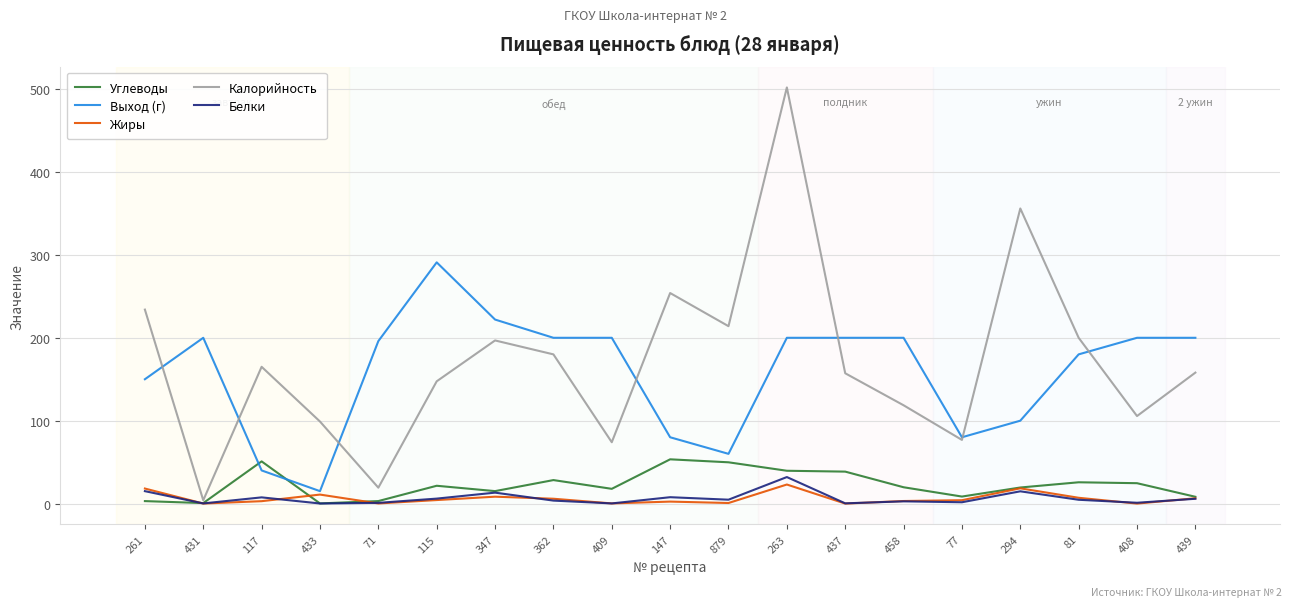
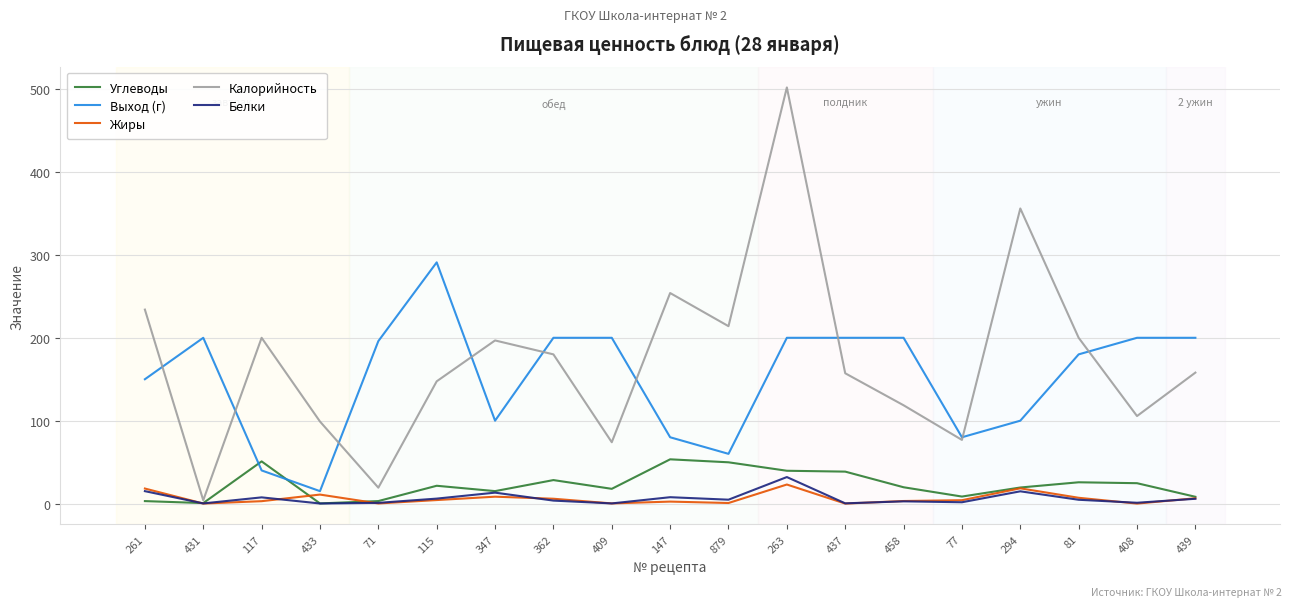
Калорийность, 117: 170 -> 200
Выход (г), 347: 220 -> 100
